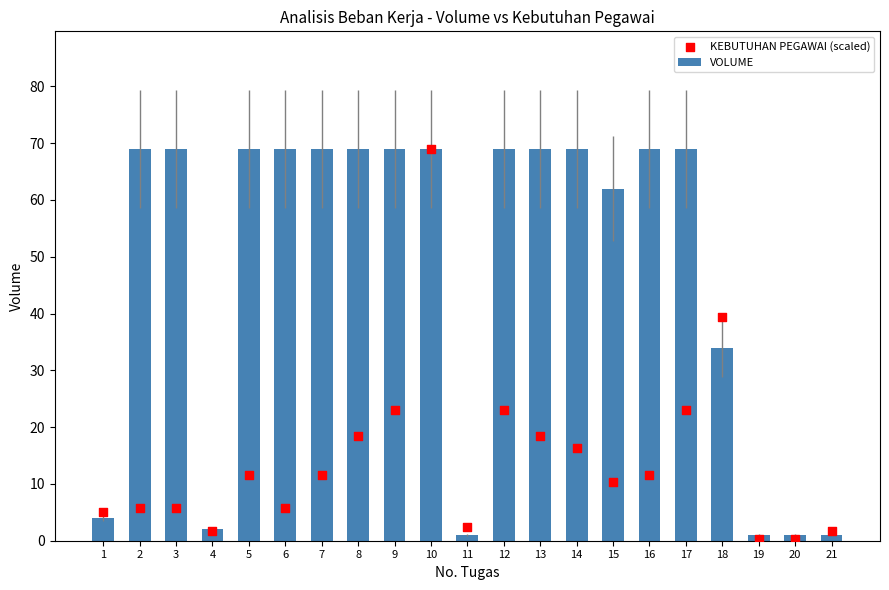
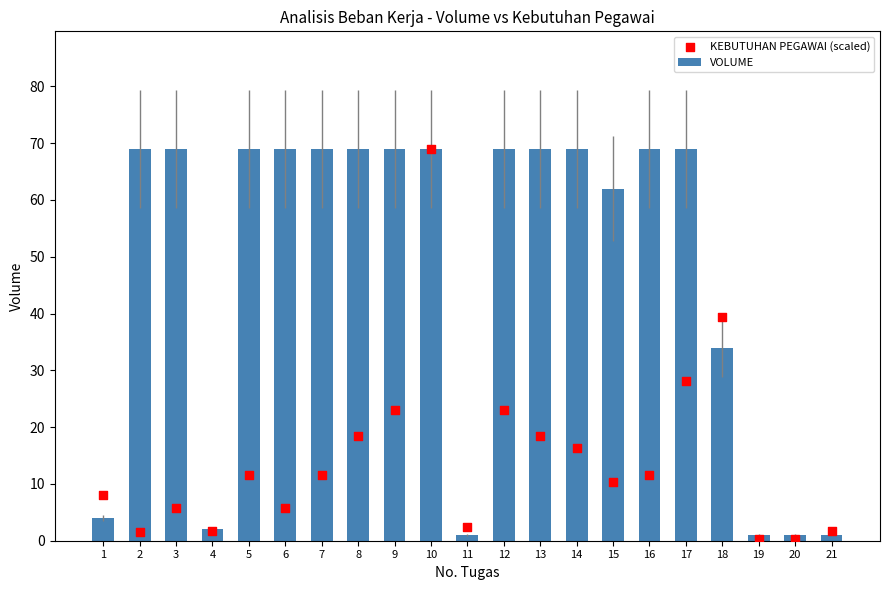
KEBUTUHAN PEGAWAI (scaled), 1: 5 -> 8
KEBUTUHAN PEGAWAI (scaled), 2: 6 -> 2
KEBUTUHAN PEGAWAI (scaled), 17: 23 -> 28
